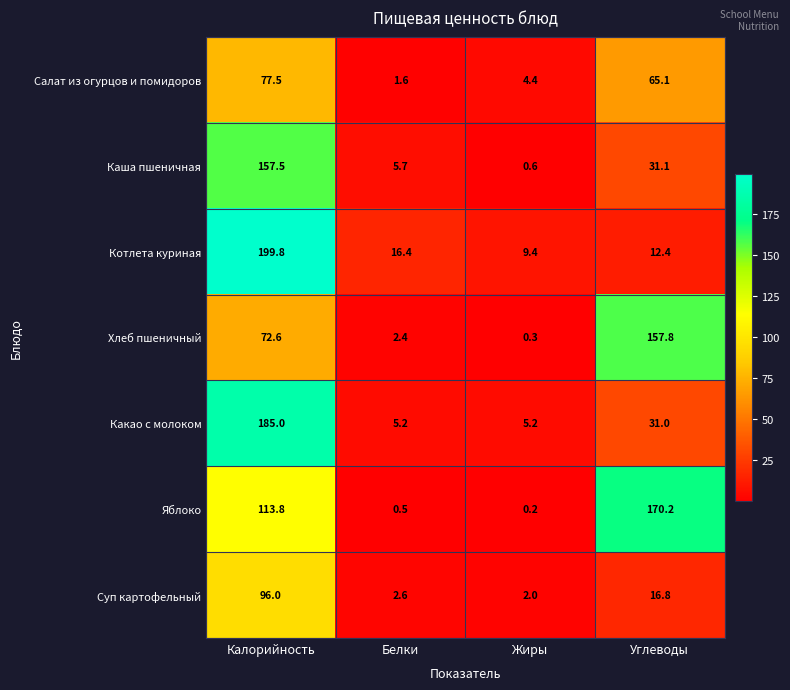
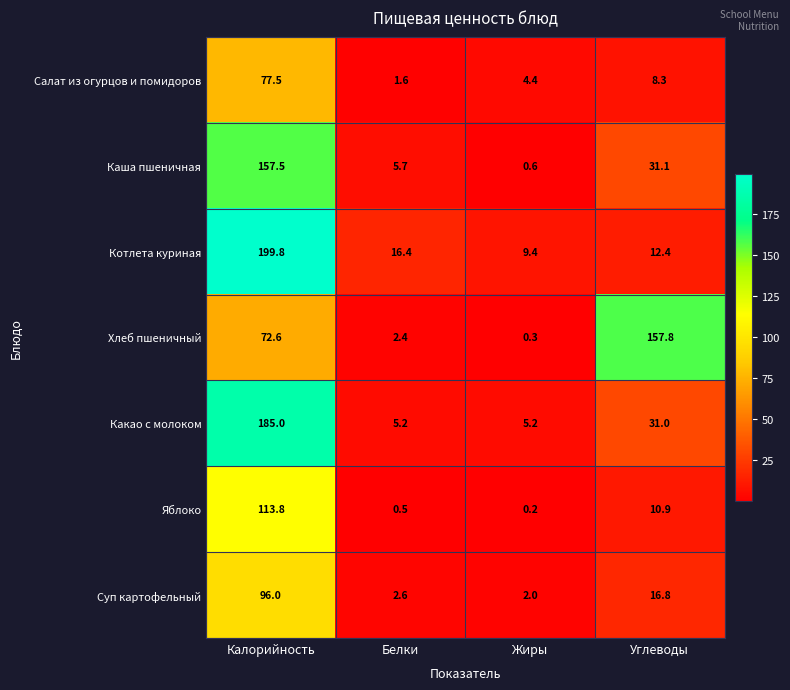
Салат из огурцов и помидоров, Углеводы: 65.1 -> 8.3
Яблоко, Углеводы: 170.2 -> 10.9
